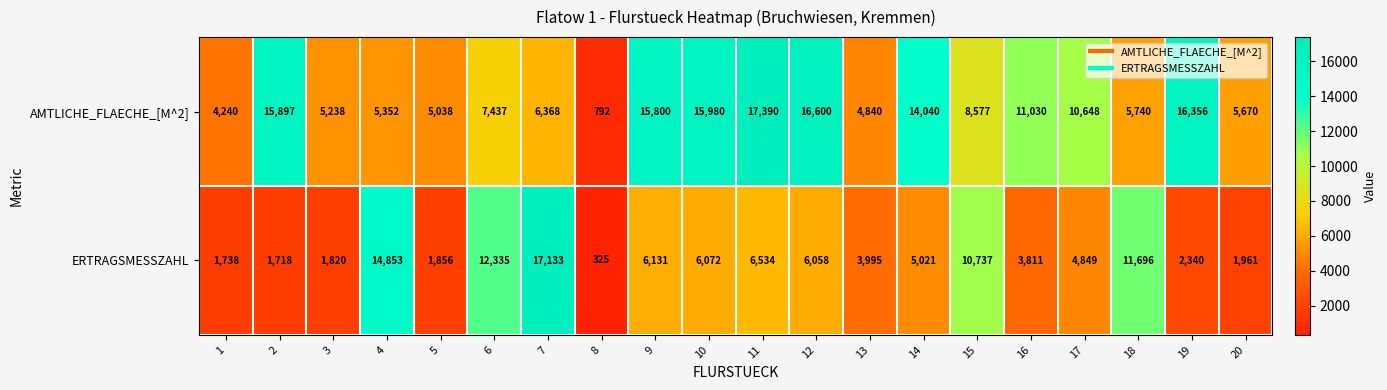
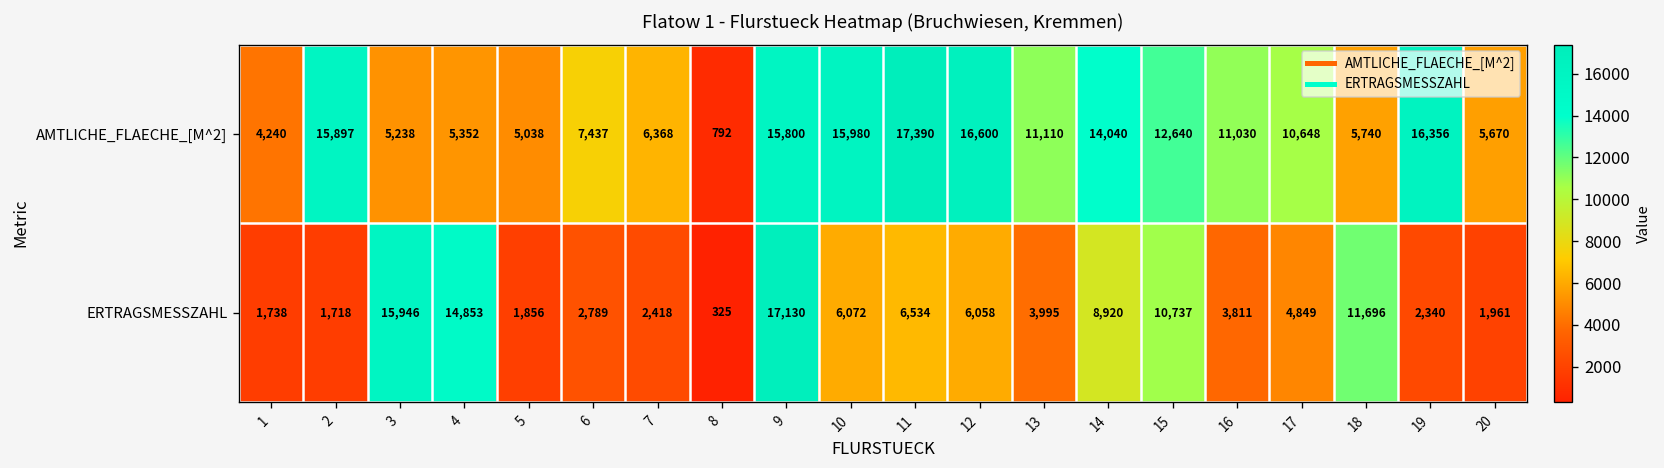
AMTLICHE_FLAECHE_[M^2], 13: 4,840 -> 11,110
AMTLICHE_FLAECHE_[M^2], 15: 8,577 -> 12,640
ERTRAGSMESSZAHL, 3: 1,820 -> 15,946
ERTRAGSMESSZAHL, 6: 12,335 -> 2,789
ERTRAGSMESSZAHL, 7: 17,133 -> 2,418
ERTRAGSMESSZAHL, 9: 6,131 -> 17,130
ERTRAGSMESSZAHL, 14: 5,021 -> 8,920
